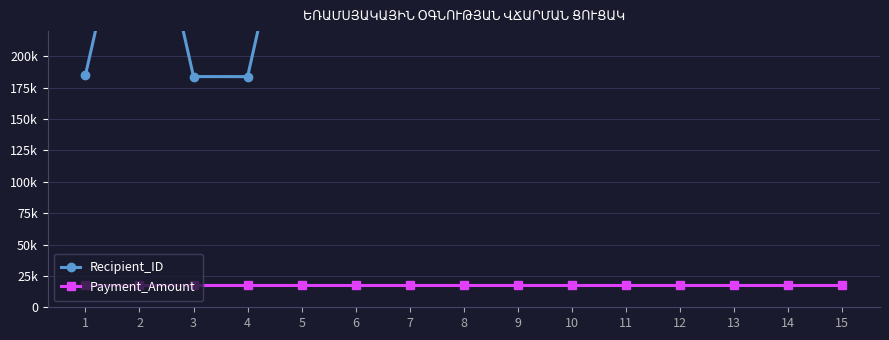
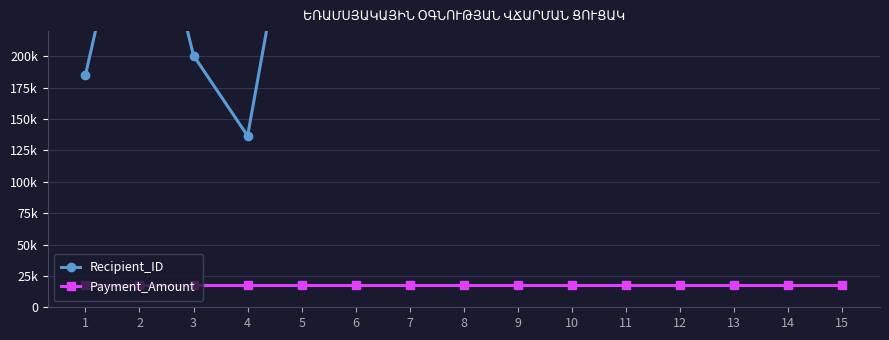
Recipient_ID, 3: 184000 -> 201000
Recipient_ID, 4: 184000 -> 137000
